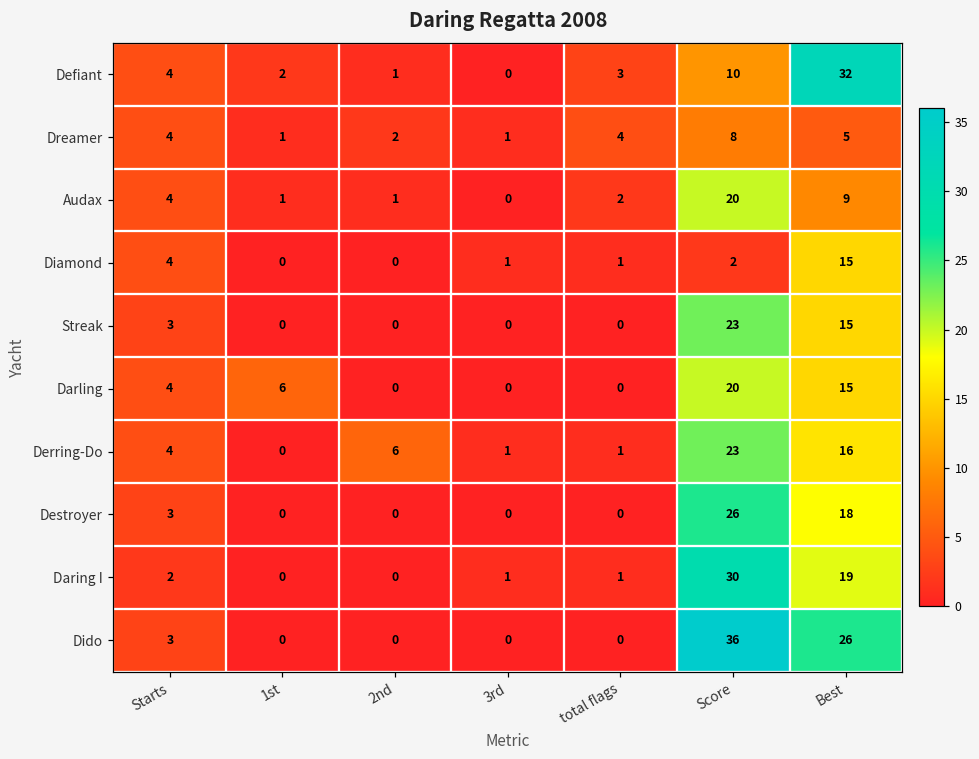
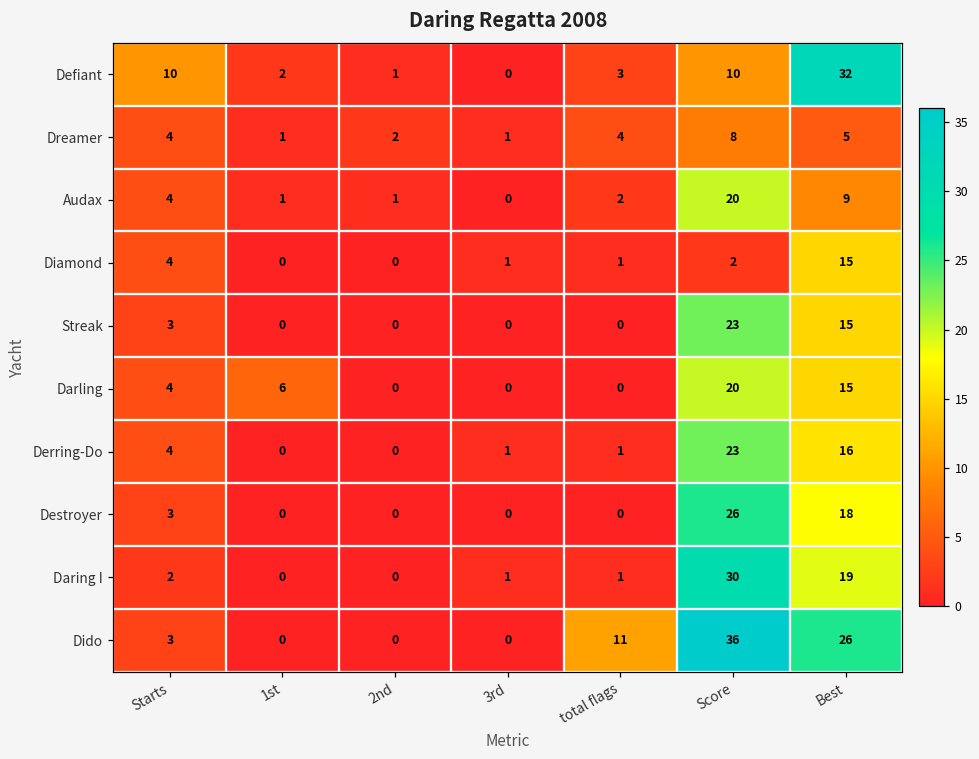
Defiant, Starts: 4 -> 10
Derring-Do, 2nd: 6 -> 0
Dido, total flags: 0 -> 11
